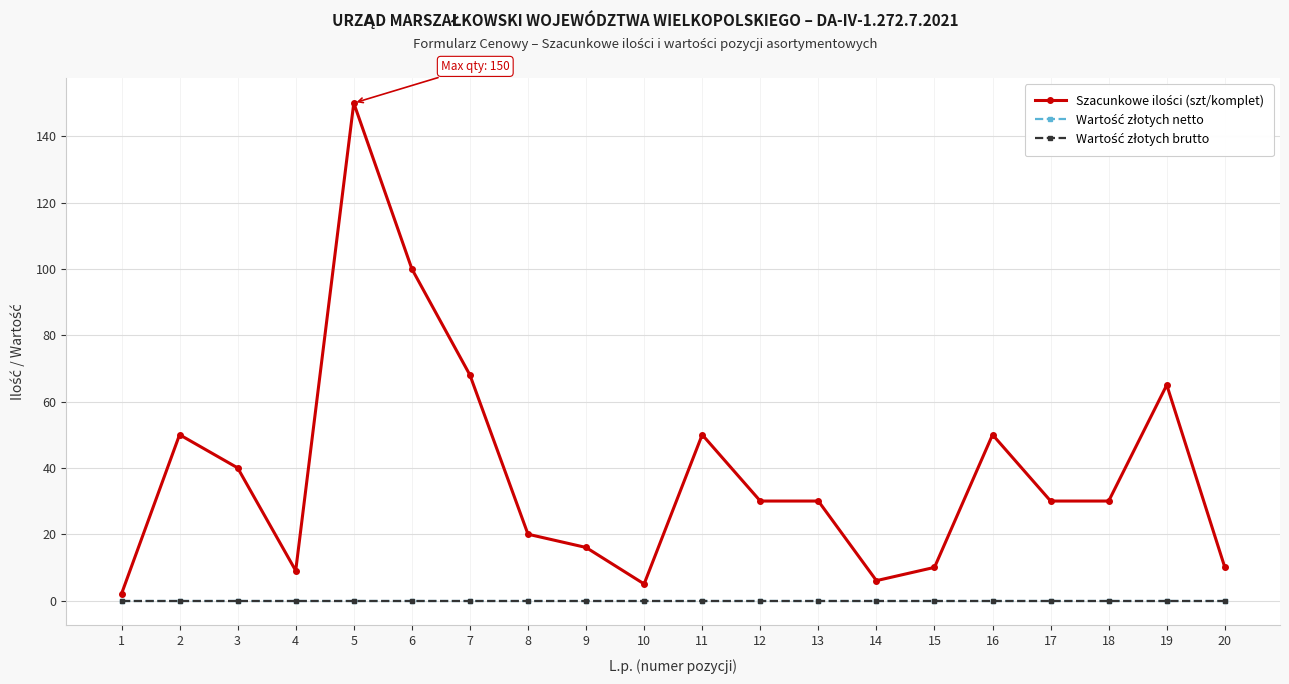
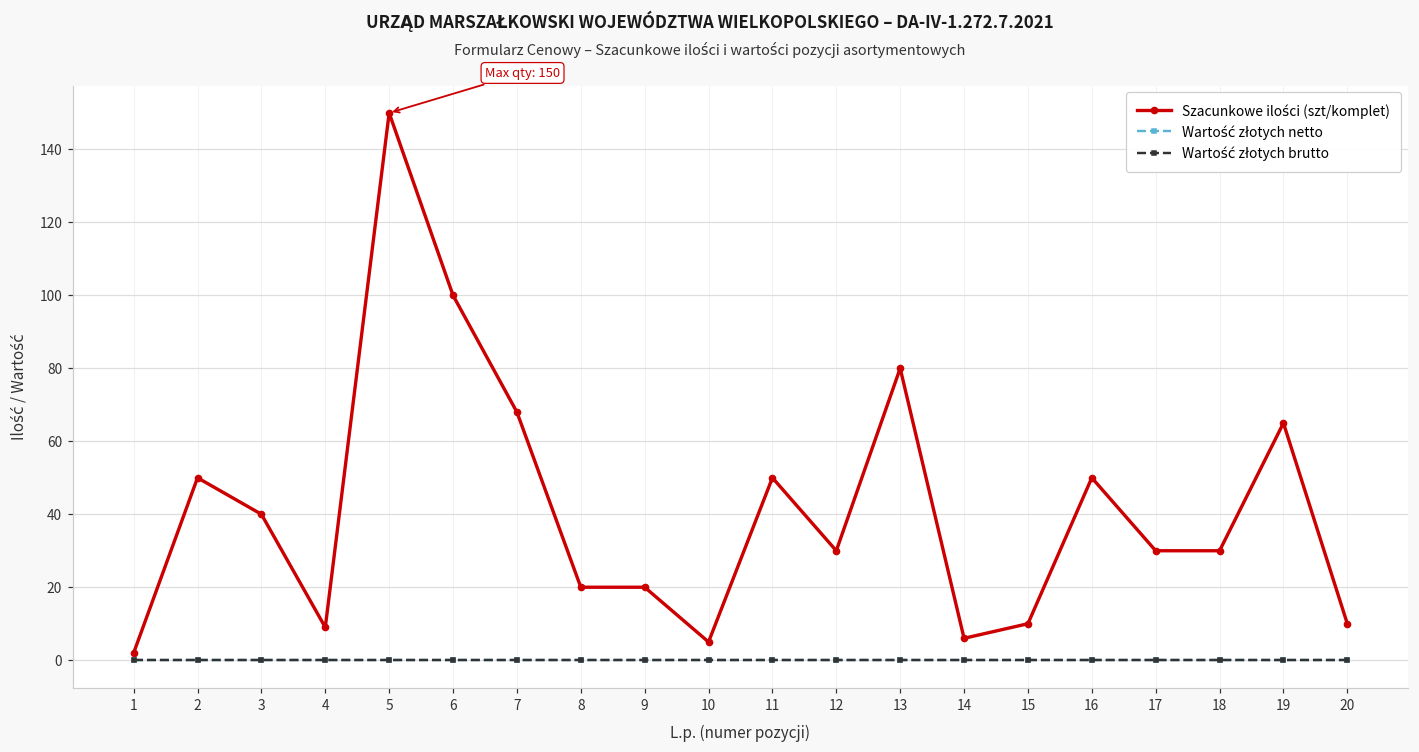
Szacunkowe ilości (szt/komplet), 9: 16 -> 20
Szacunkowe ilości (szt/komplet), 13: 30 -> 80
